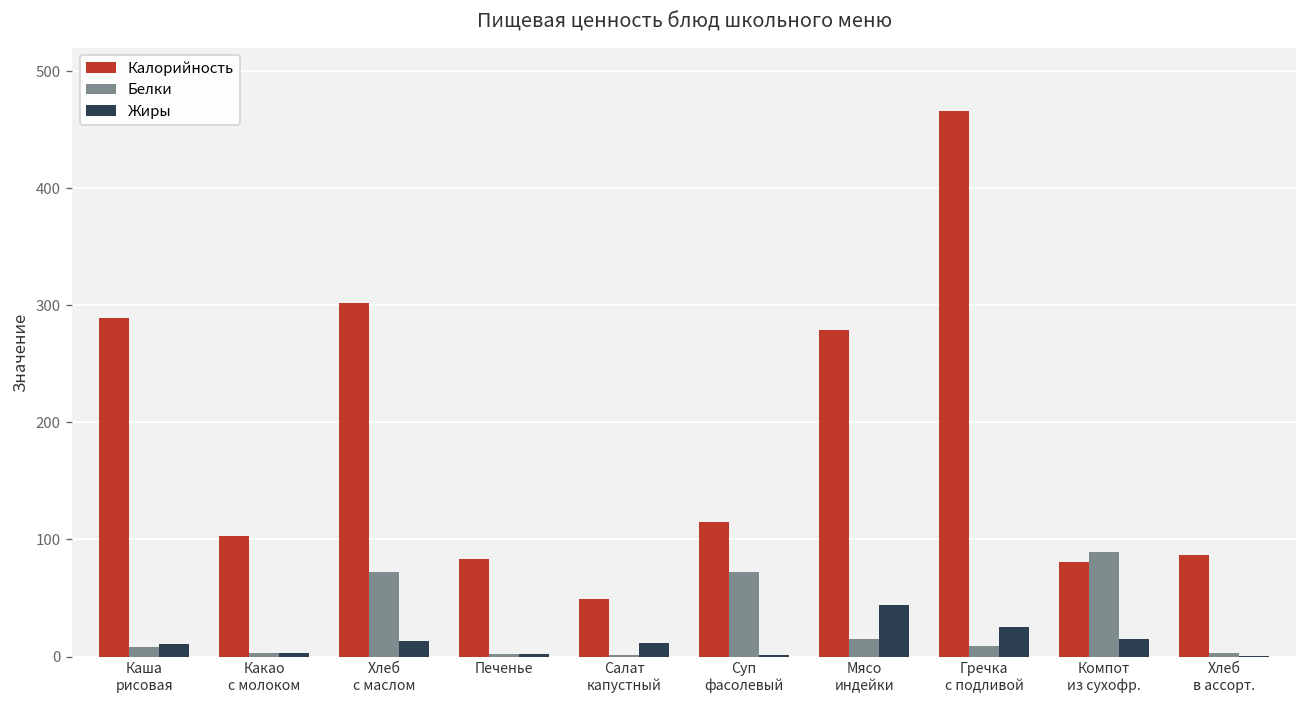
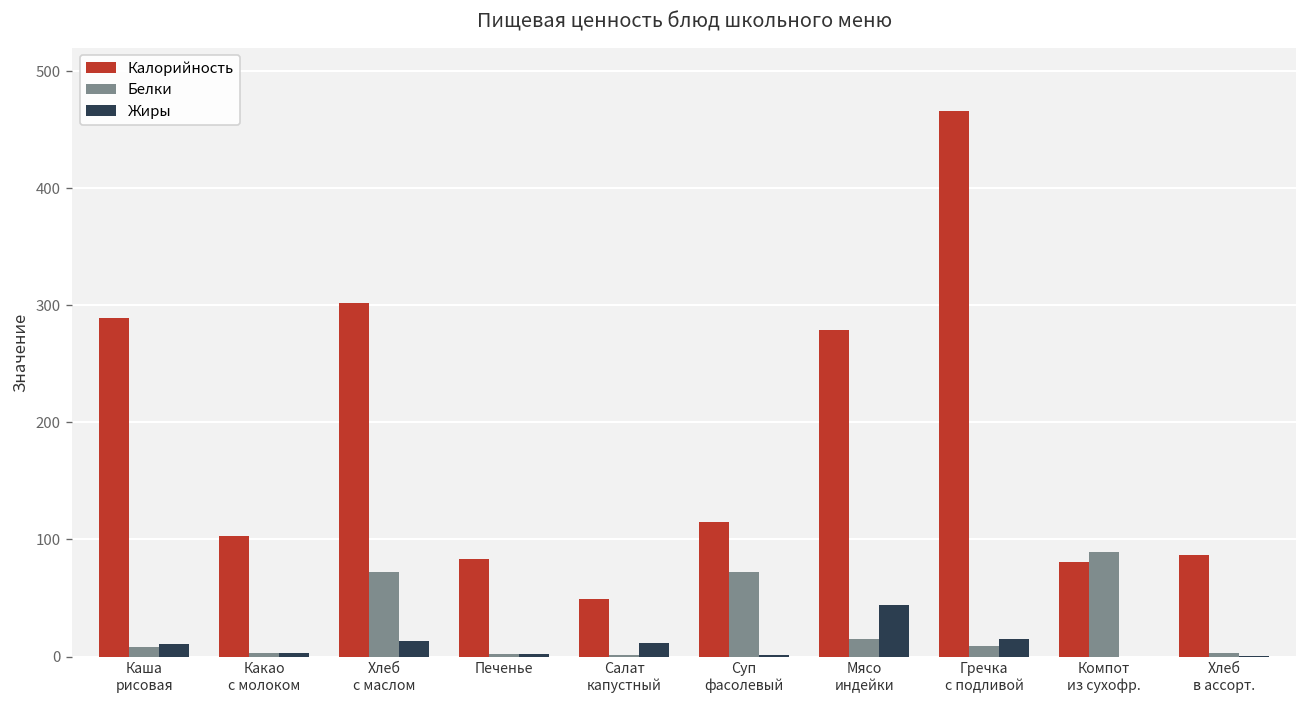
Жиры, Гречка с подливой: 30 -> 20
Жиры, Компот из сухофр.: 20 -> 0
